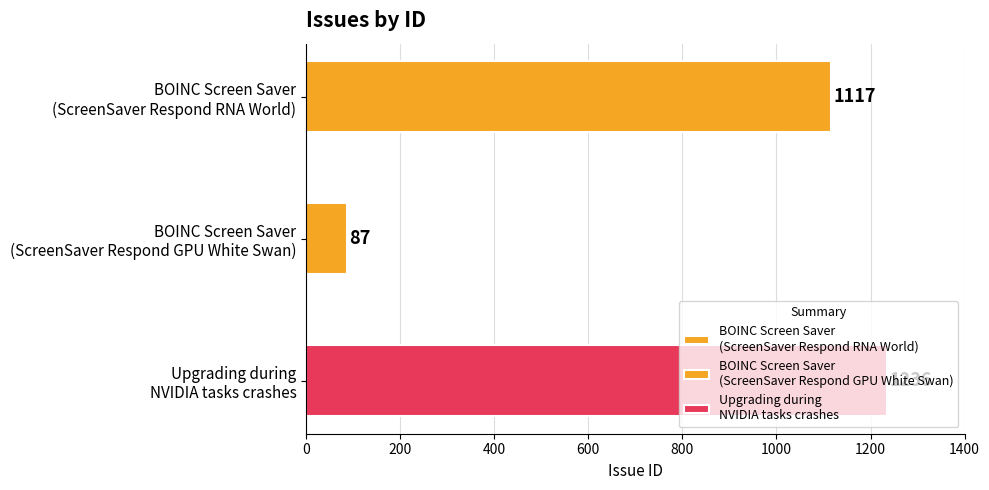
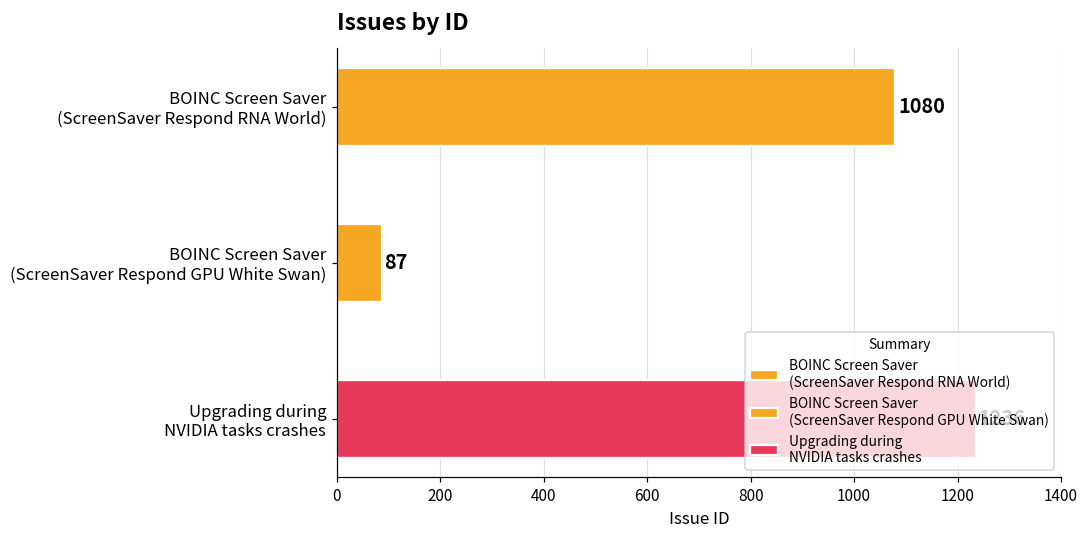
BOINC Screen Saver (ScreenSaver Respond RNA World): 1117 -> 1080
